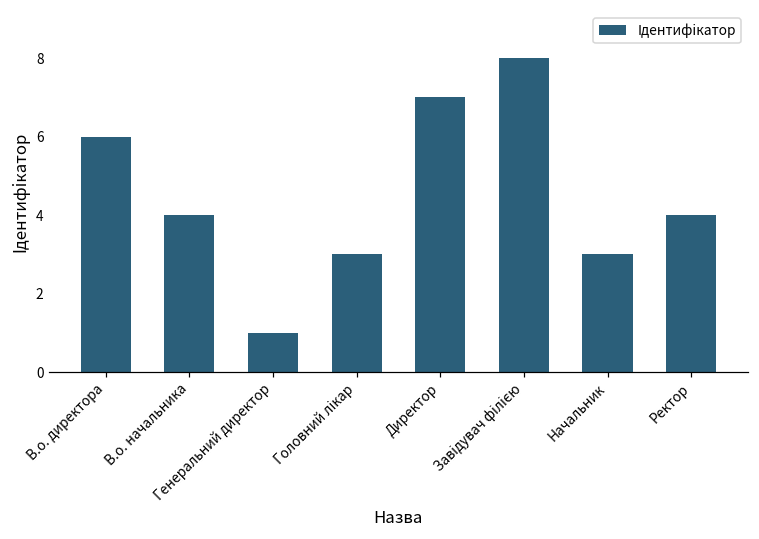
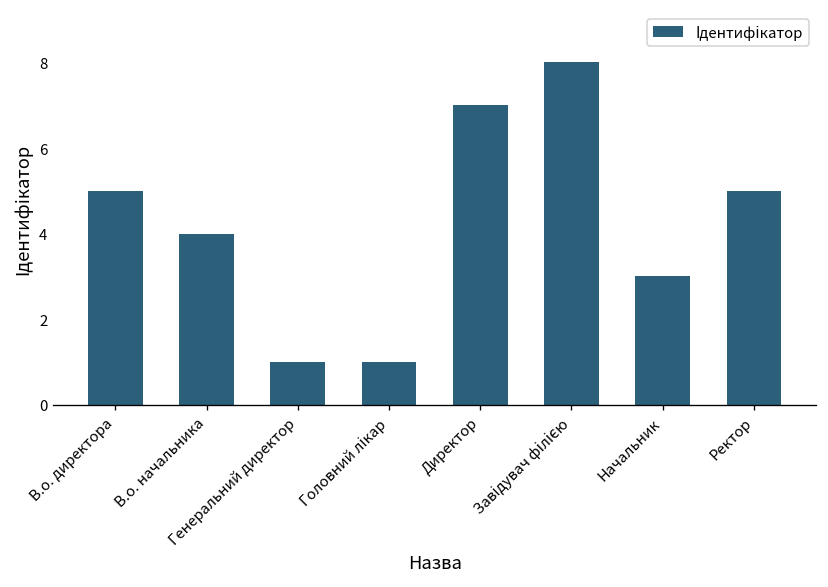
В.о. директора: 6 -> 5
Головний лікар: 3 -> 1
Ректор: 4 -> 5
